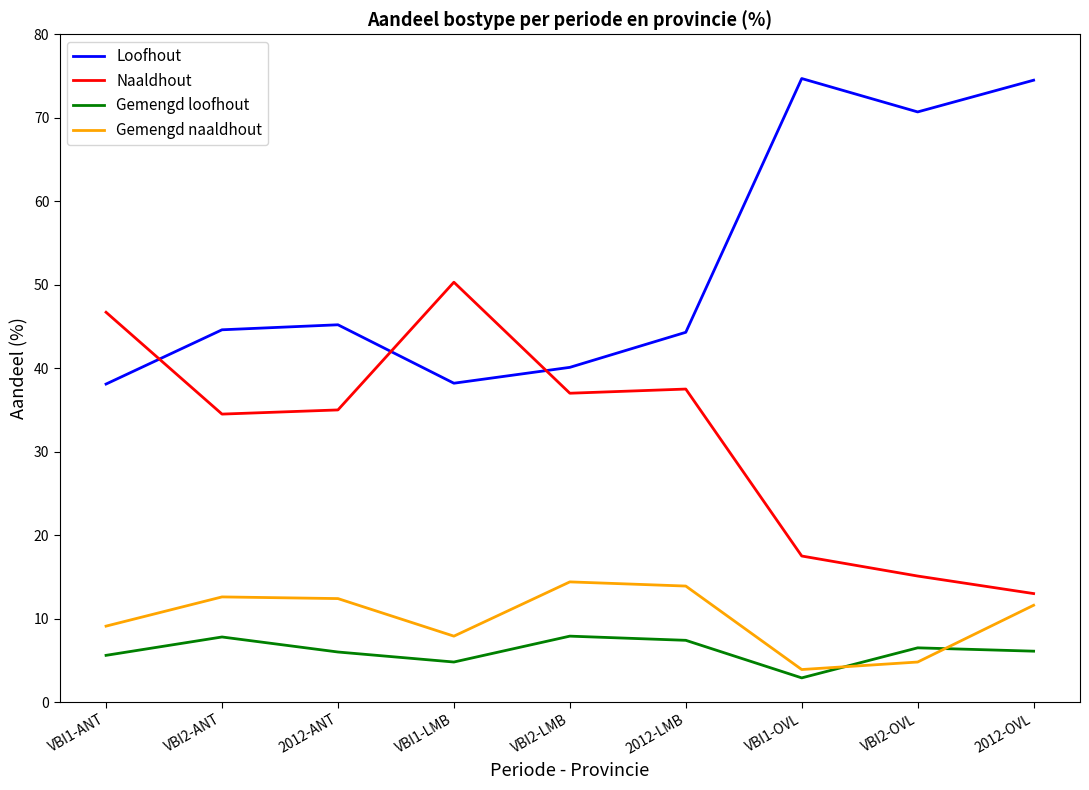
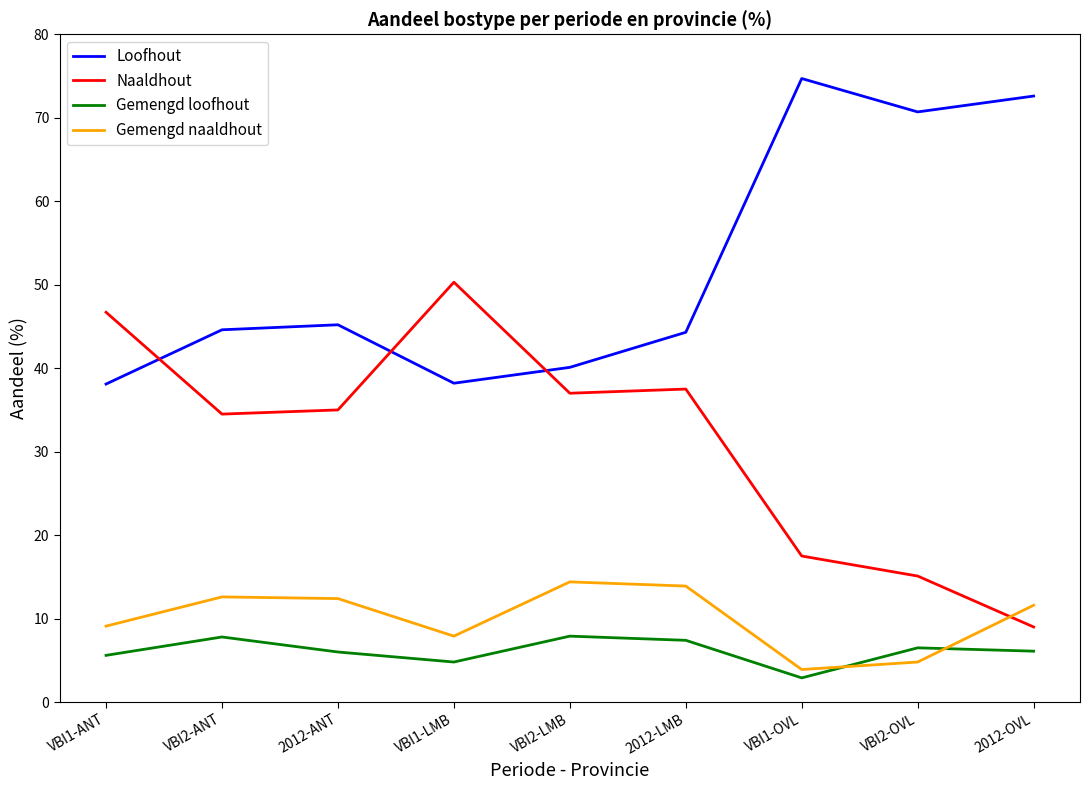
Loofhout, 2012-OVL: 75 -> 73
Naaldhout, 2012-OVL: 13 -> 9
